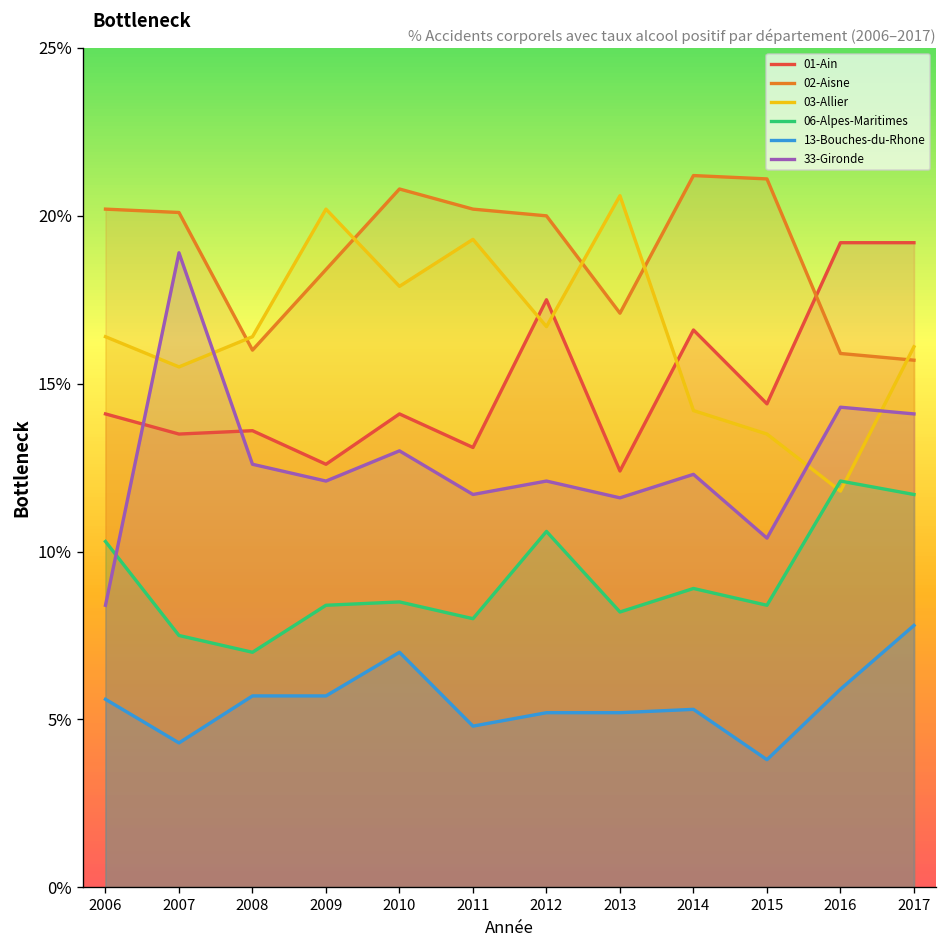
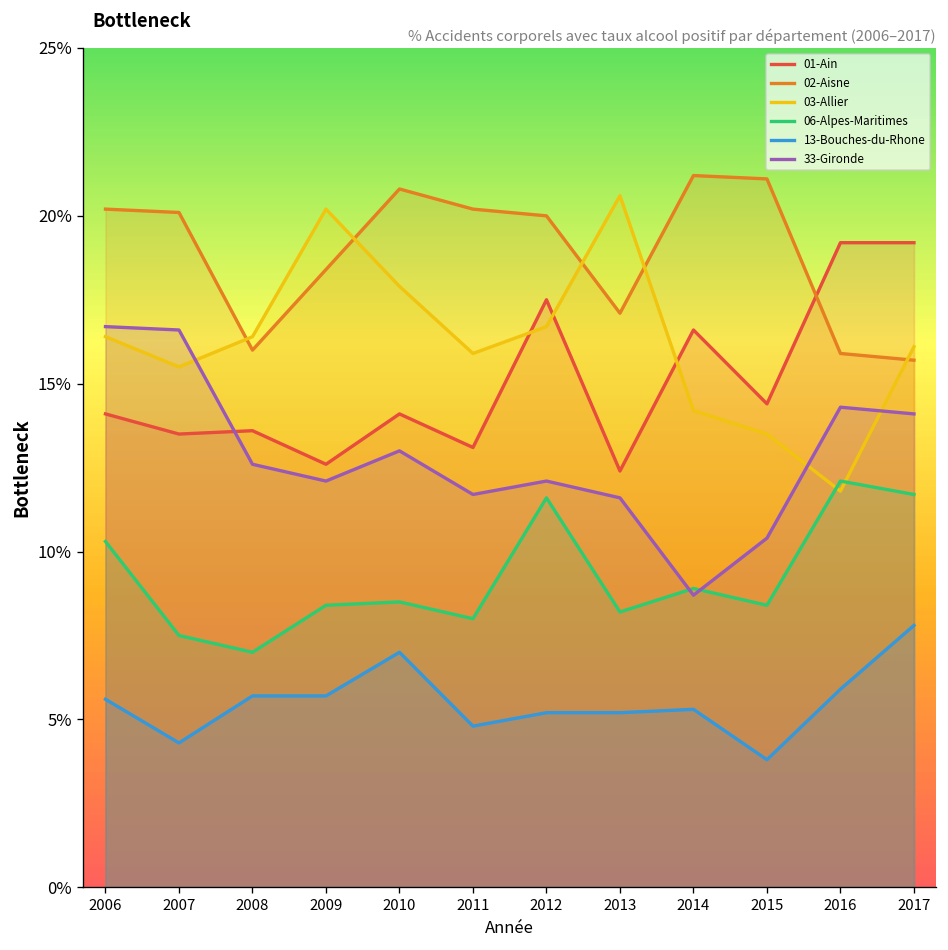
33-Gironde, 2006: 8.4% -> 16.7%
33-Gironde, 2007: 18.9% -> 16.6%
03-Allier, 2011: 19.3% -> 15.9%
06-Alpes-Maritimes, 2012: 10.6% -> 11.6%
33-Gironde, 2014: 12.3% -> 8.7%
